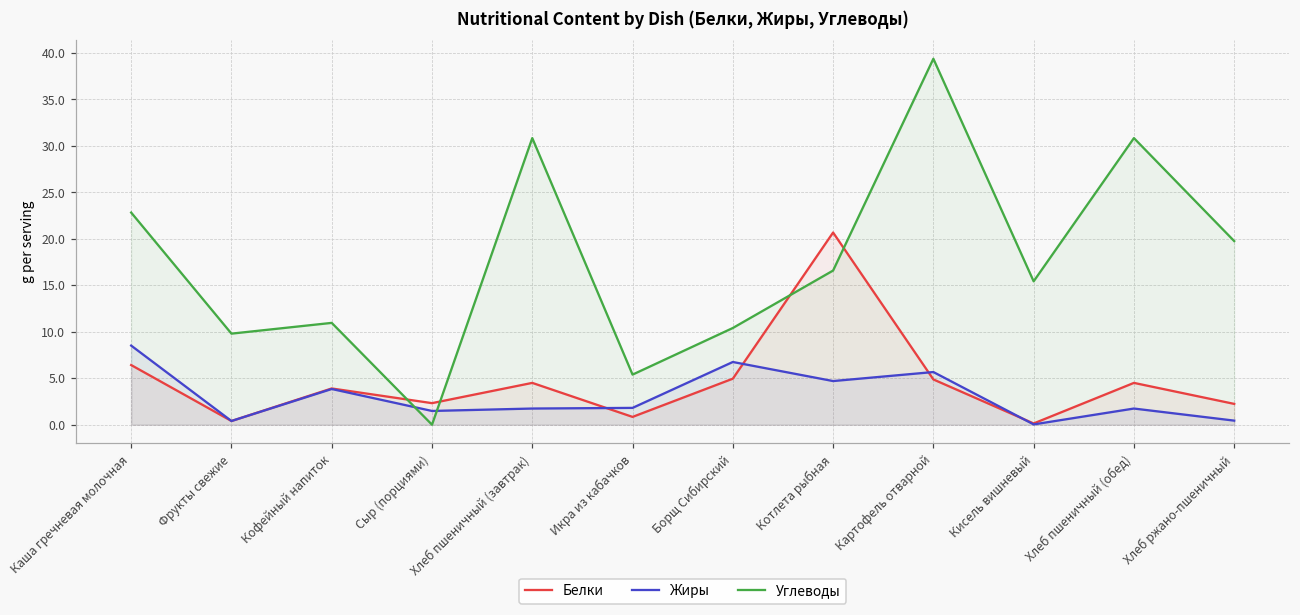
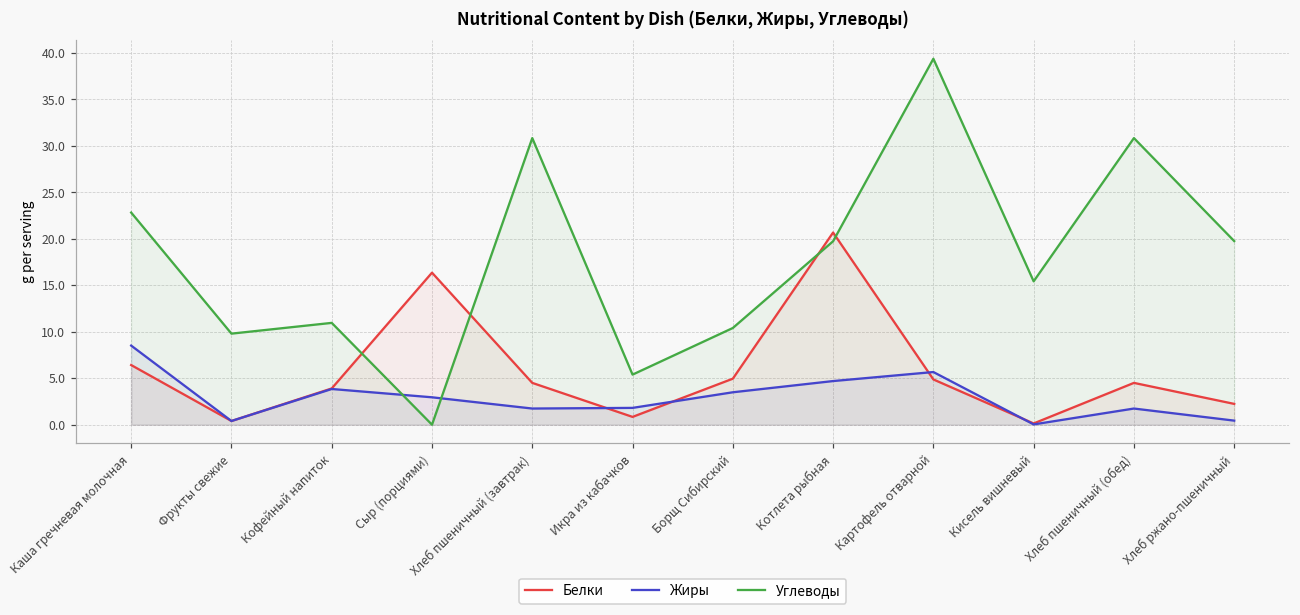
Белки, Сыр (порциями): 2 -> 16
Жиры, Сыр (порциями): 1 -> 3
Жиры, Борщ Сибирский: 7 -> 3
Углеводы, Котлета рыбная: 17 -> 20
